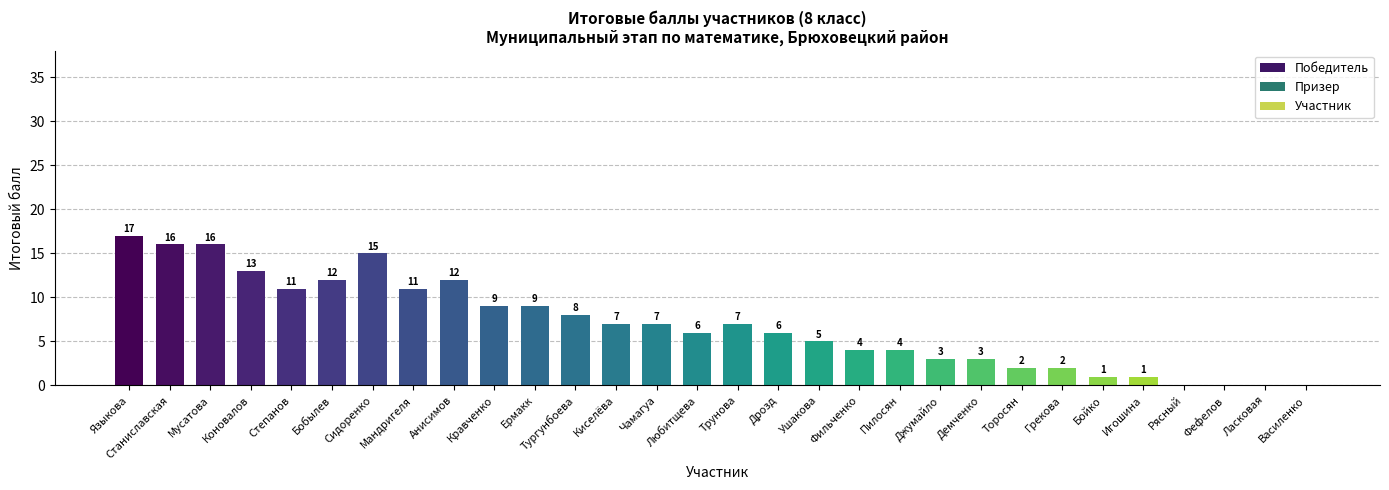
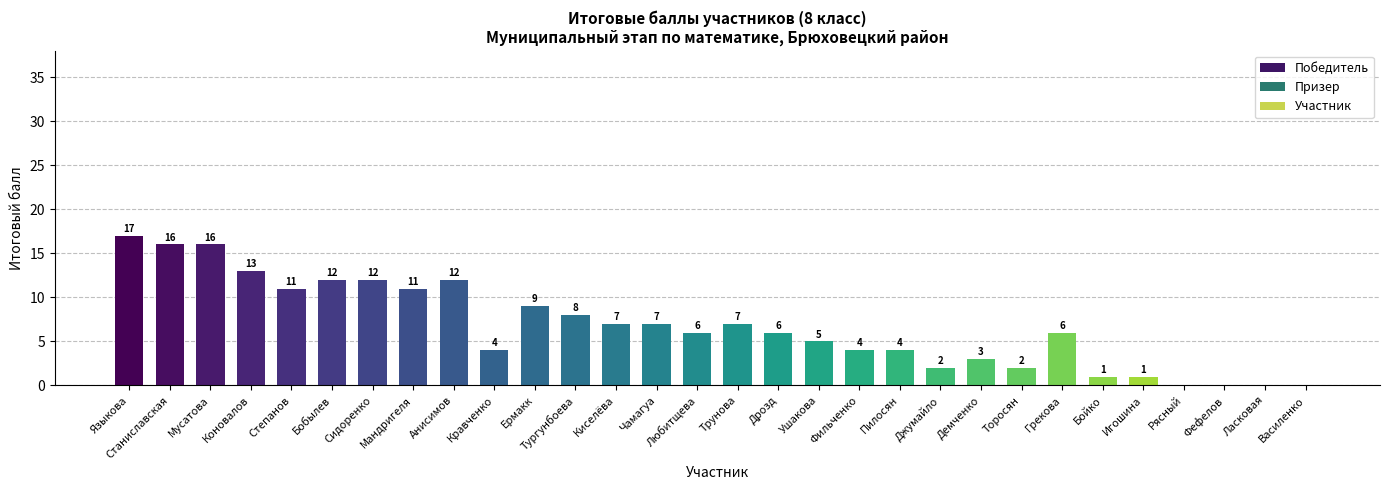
Сидоренко: 15 -> 12
Кравченко: 9 -> 4
Джумайло: 3 -> 2
Грекова: 2 -> 6
